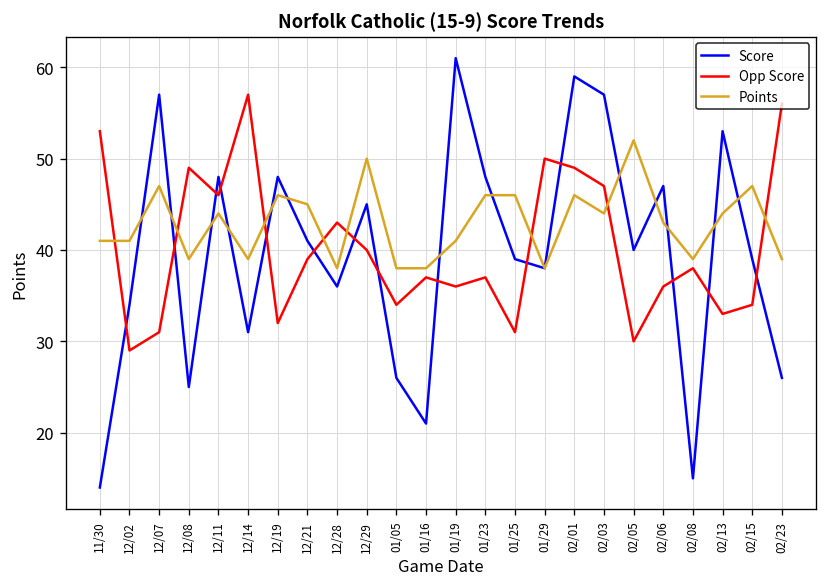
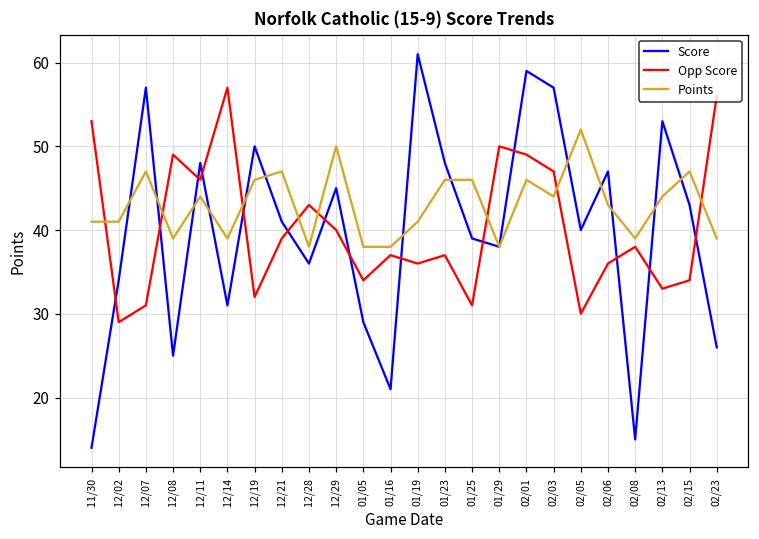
Score, 12/19: 48 -> 50
Points, 12/21: 45 -> 47
Score, 01/05: 26 -> 29
Score, 02/15: 39 -> 43
